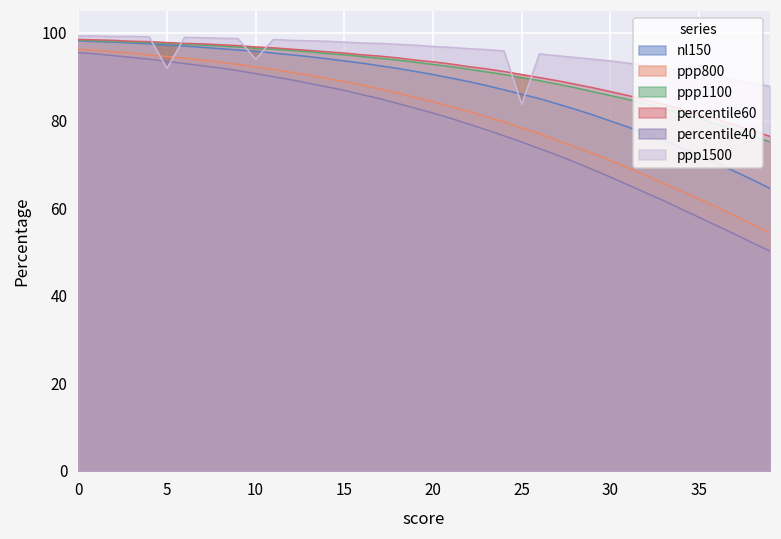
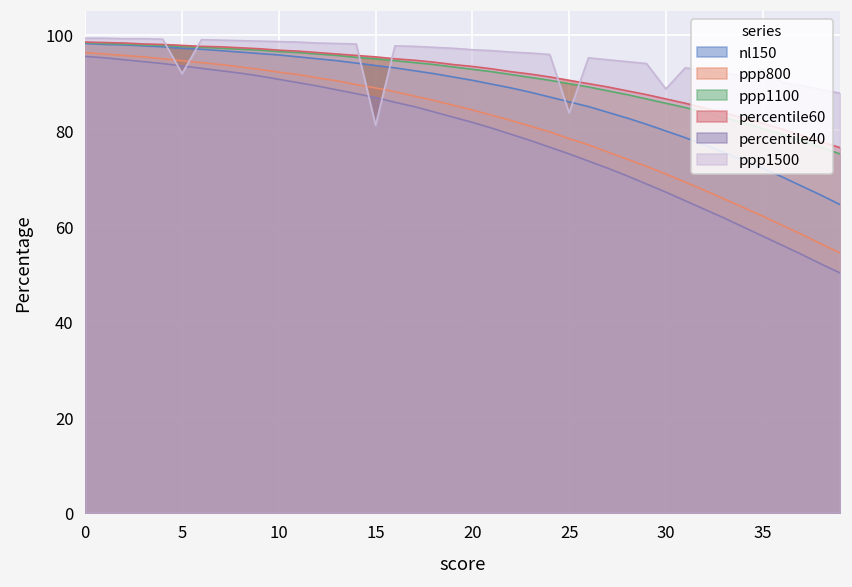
ppp1500, 10: 94 -> 99
ppp1500, 15: 98 -> 81
ppp1500, 30: 94 -> 89
